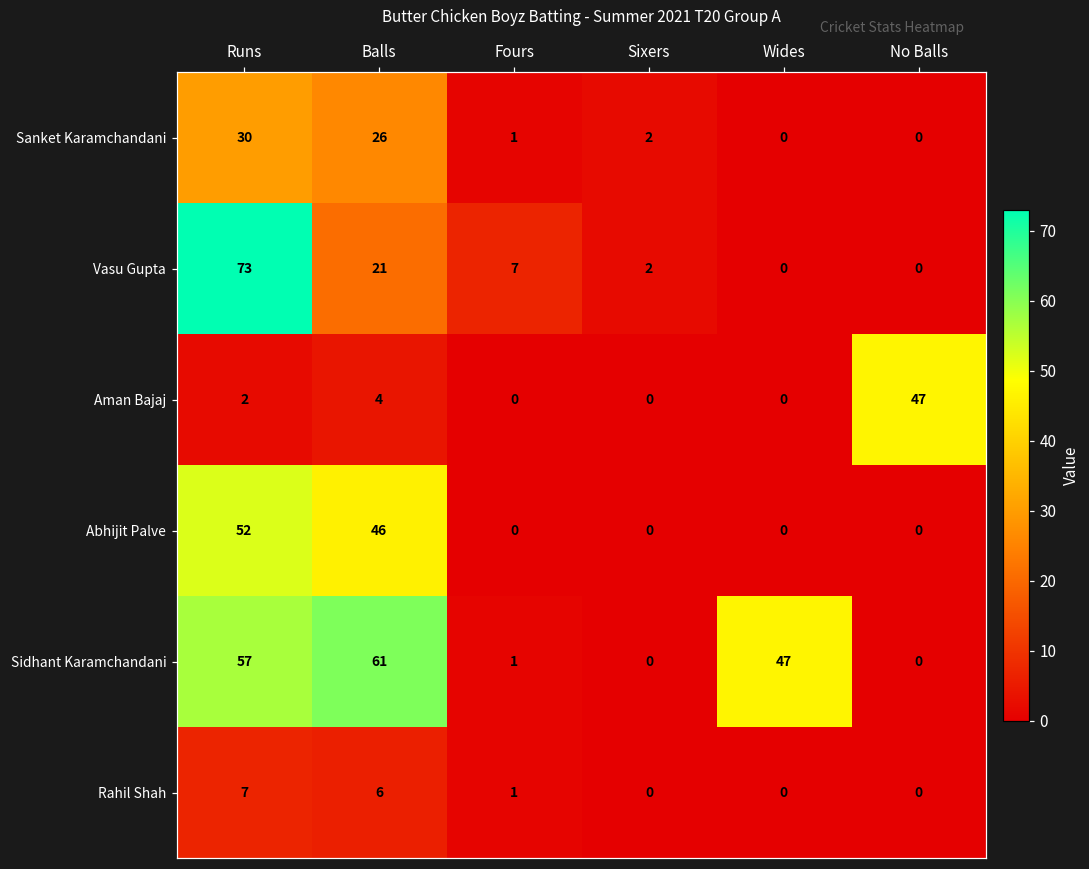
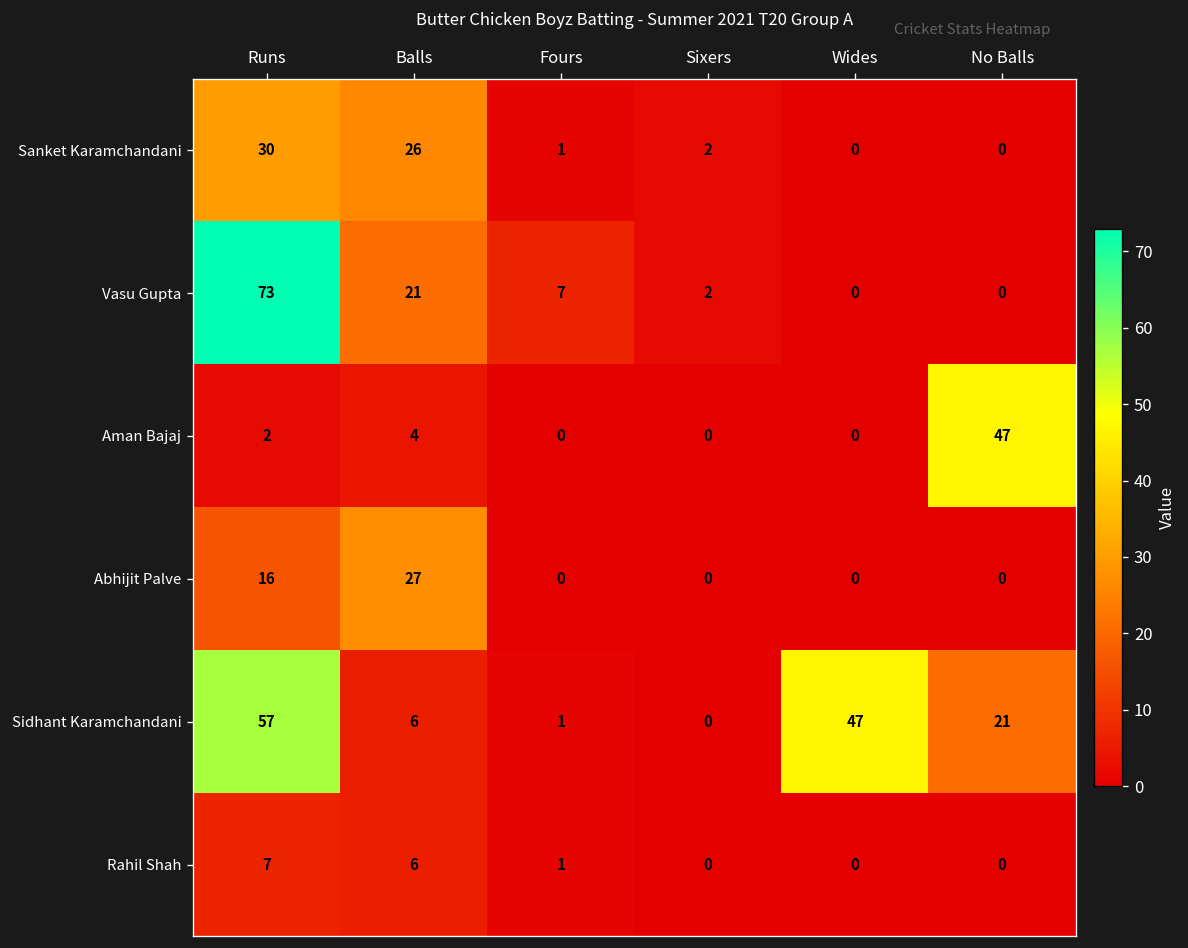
Abhijit Palve, Runs: 52 -> 16
Abhijit Palve, Balls: 46 -> 27
Sidhant Karamchandani, Balls: 61 -> 6
Sidhant Karamchandani, No Balls: 0 -> 21
